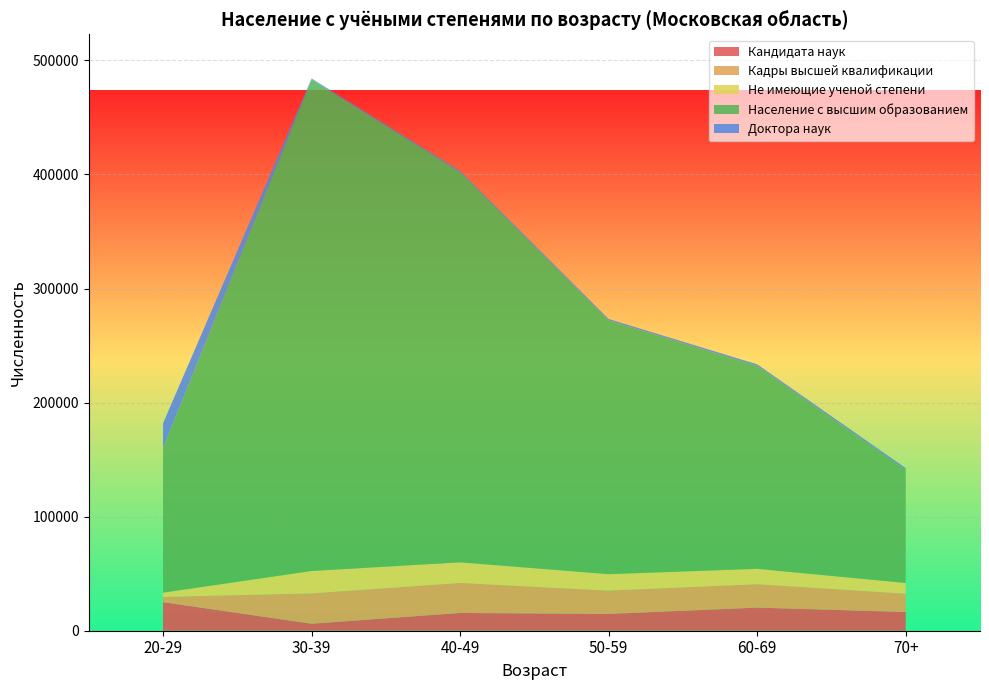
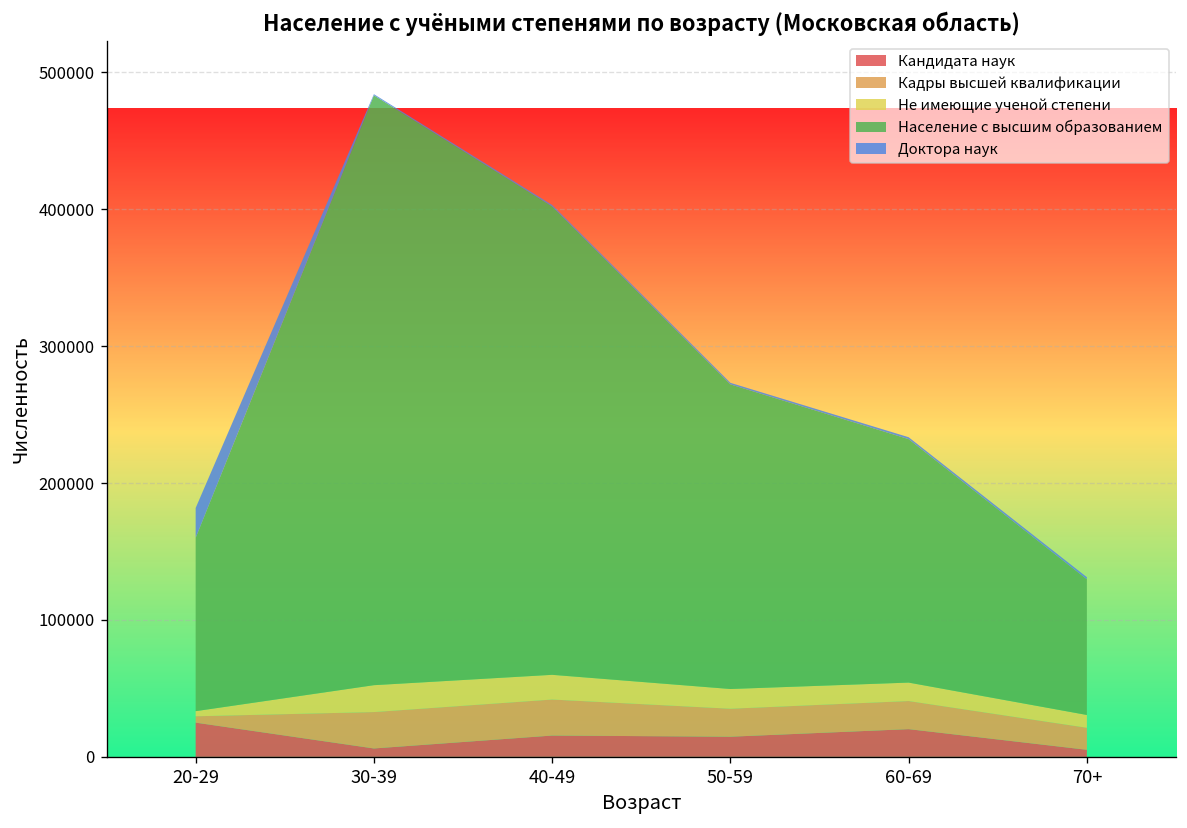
Кандидата наук, 70+: 16000 -> 5000
